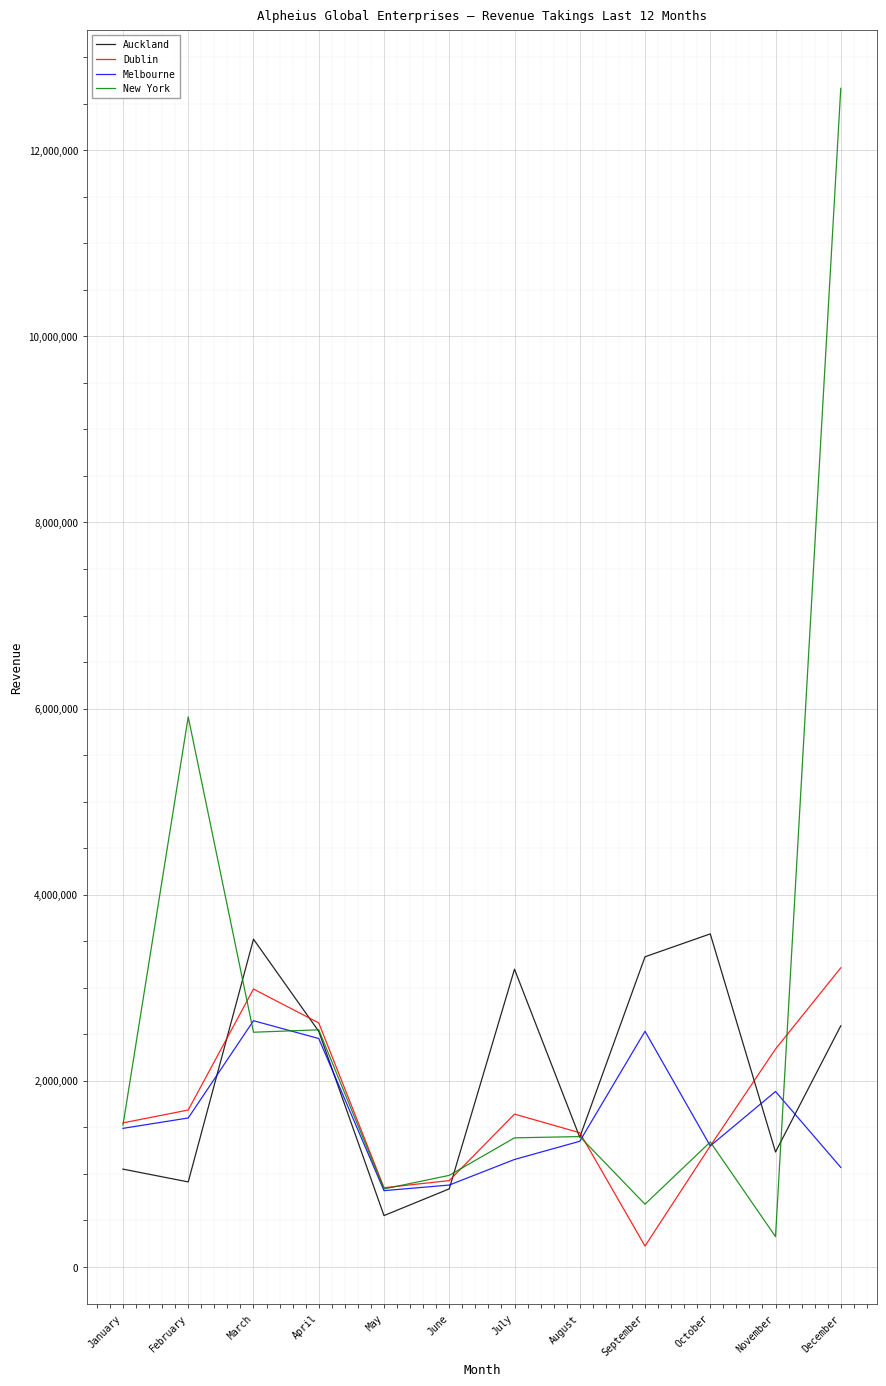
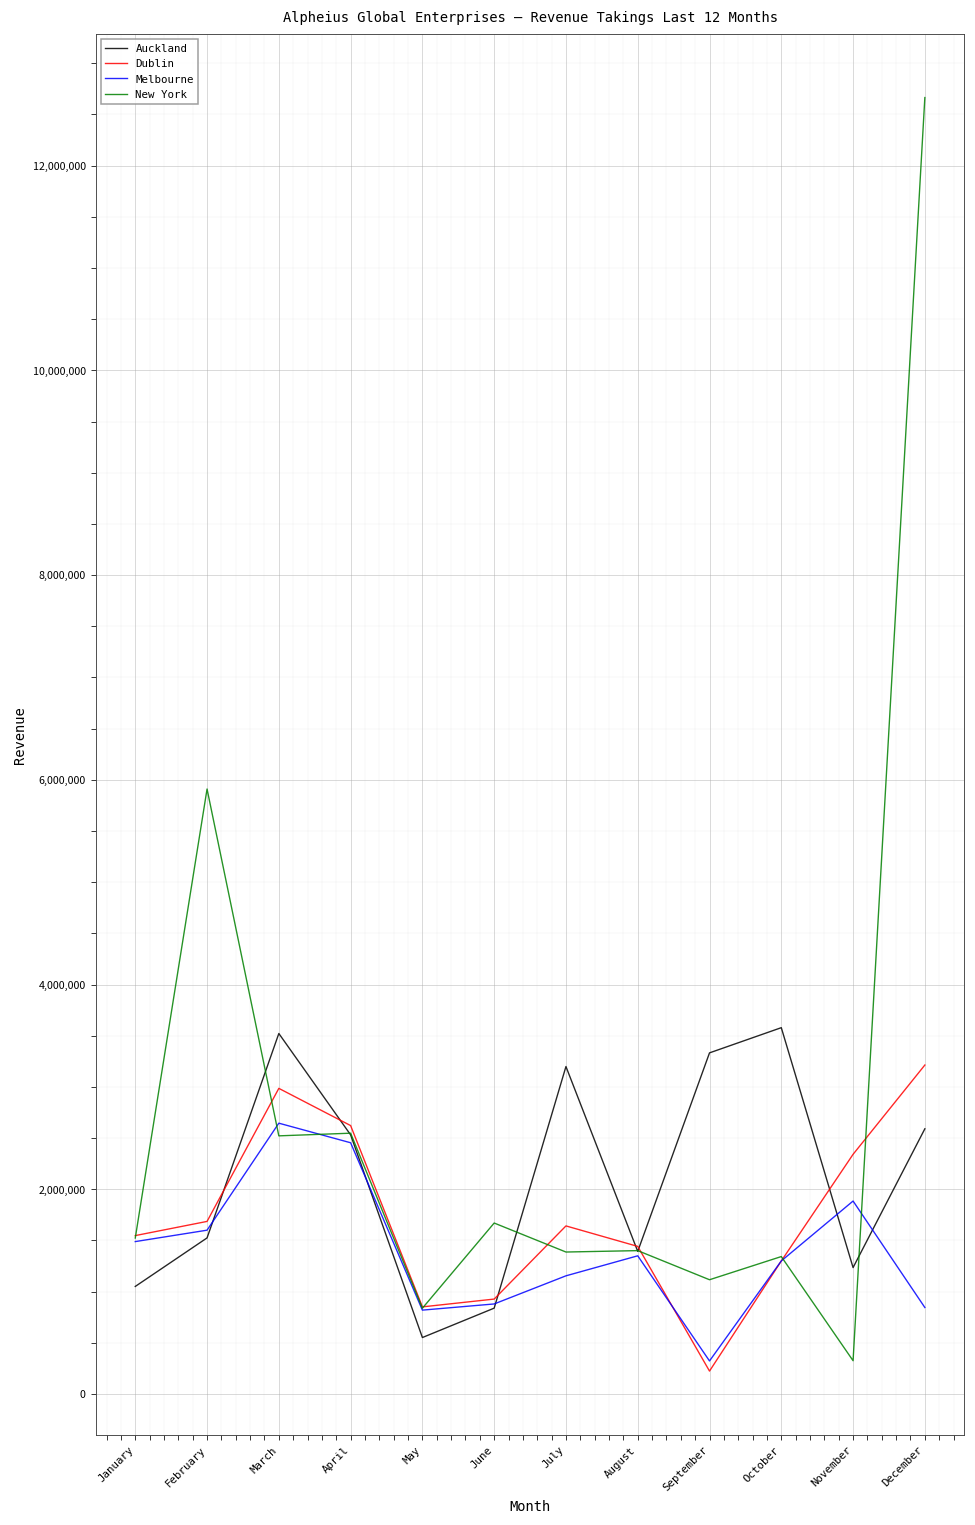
Auckland, February: 900,000 -> 1,500,000
New York, June: 1,000,000 -> 1,700,000
Melbourne, September: 2,500,000 -> 300,000
New York, September: 700,000 -> 1,100,000
Melbourne, December: 1,100,000 -> 800,000
